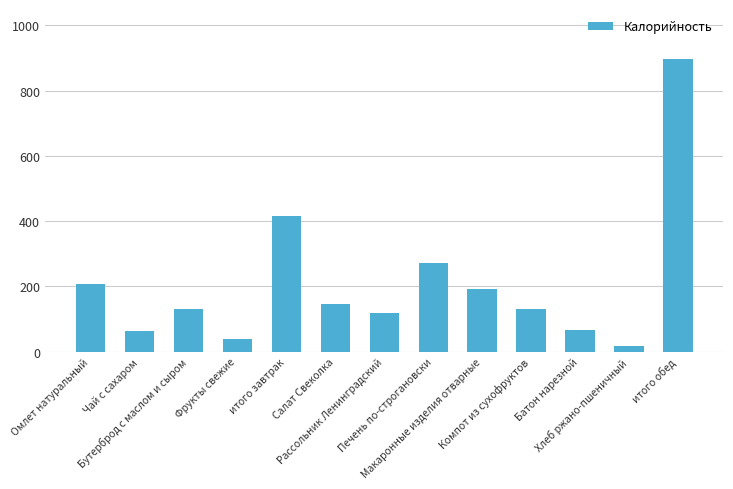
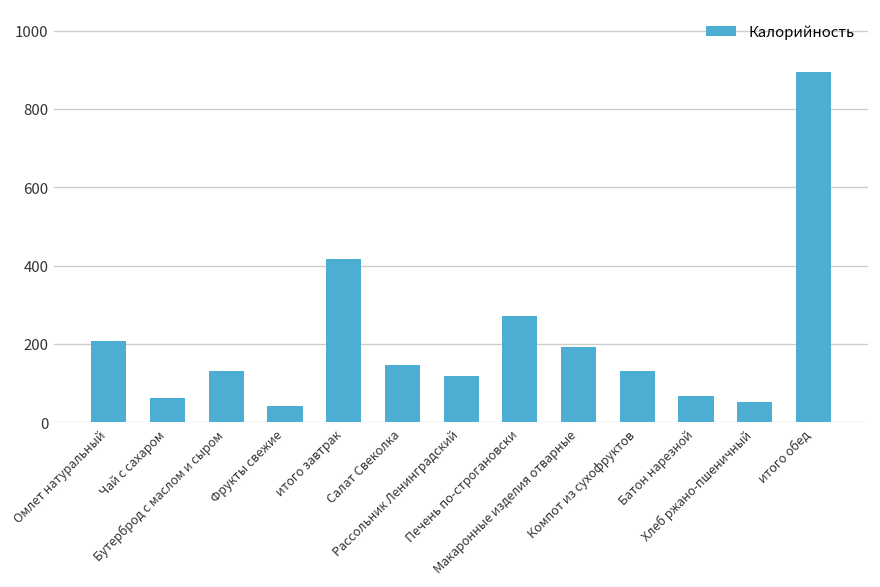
Хлеб ржано-пшеничный: 20 -> 50
